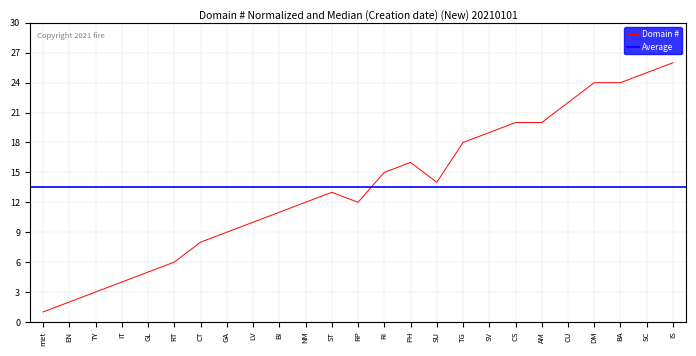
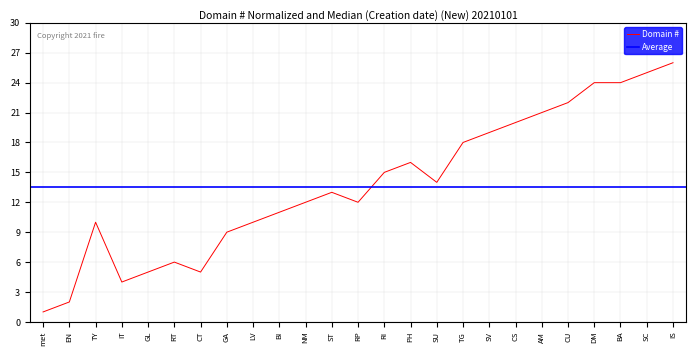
TY: 3 -> 10
CT: 8 -> 5
AM: 20 -> 21
